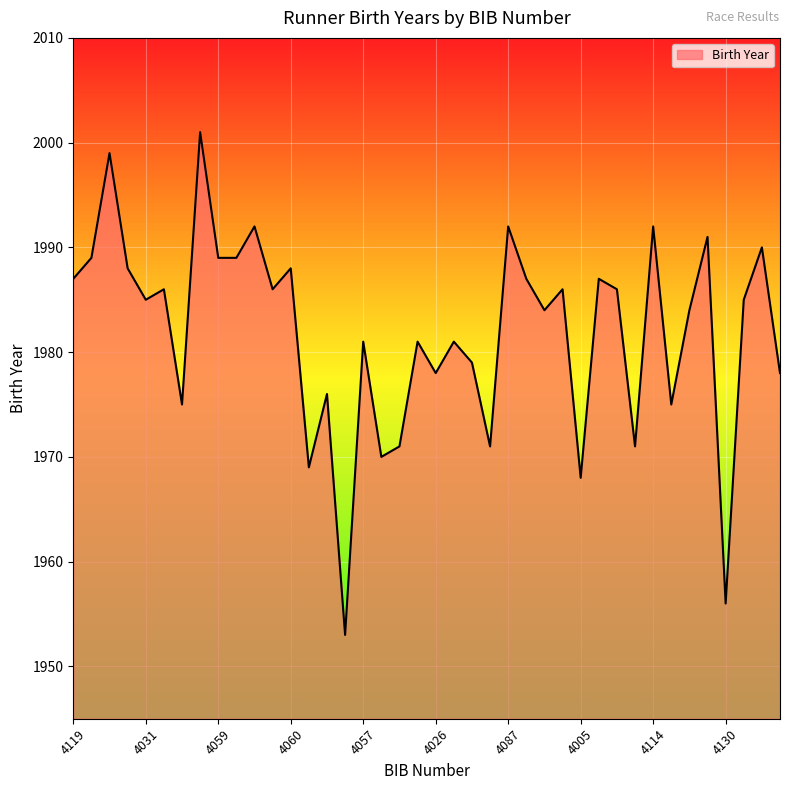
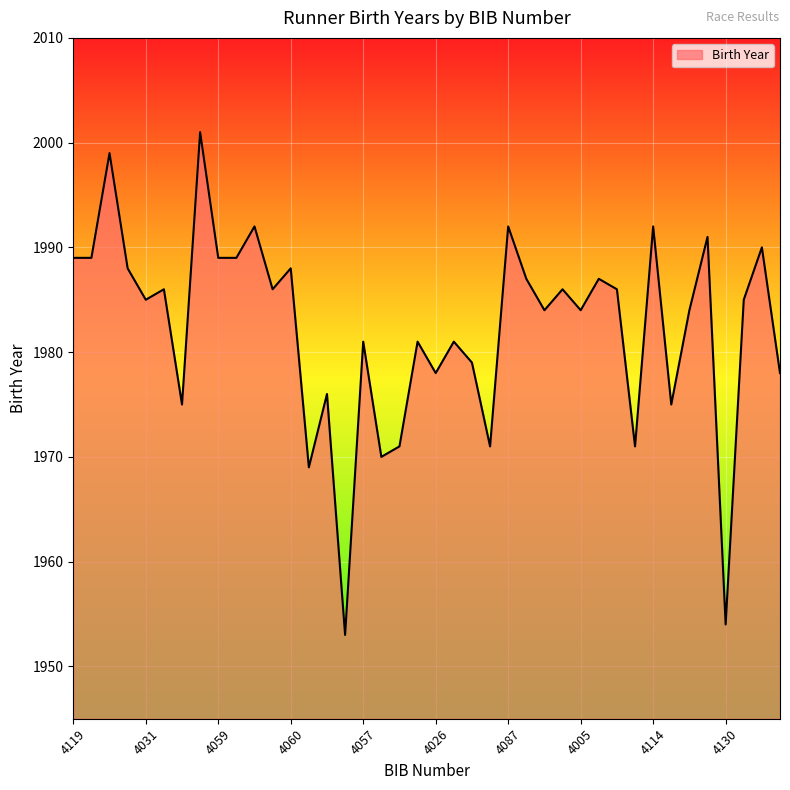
4119: 1987 -> 1989
4005: 1968 -> 1984
4130: 1956 -> 1954
